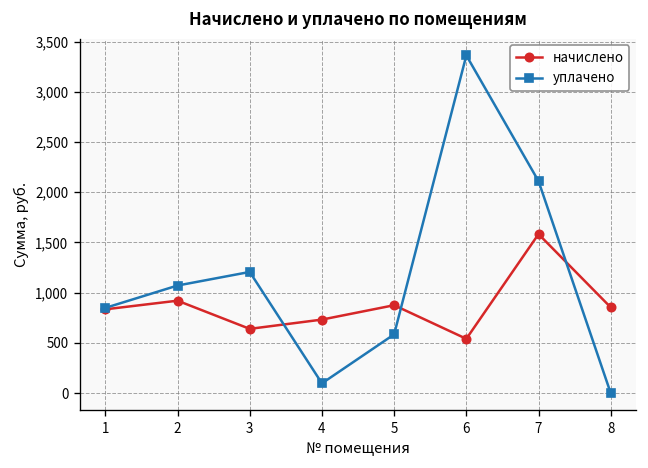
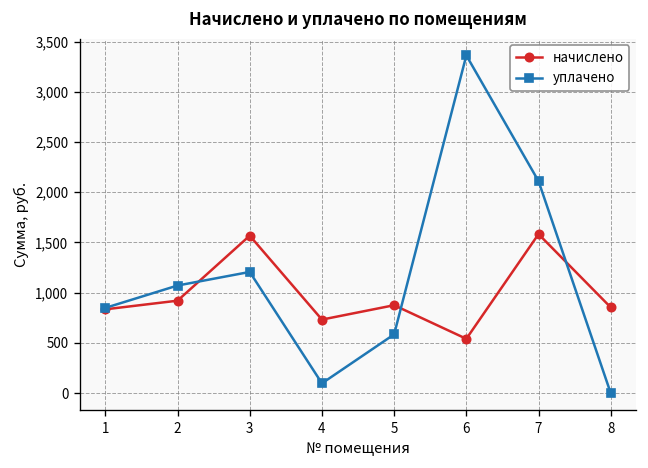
начислено, 3: 600 -> 1,600
